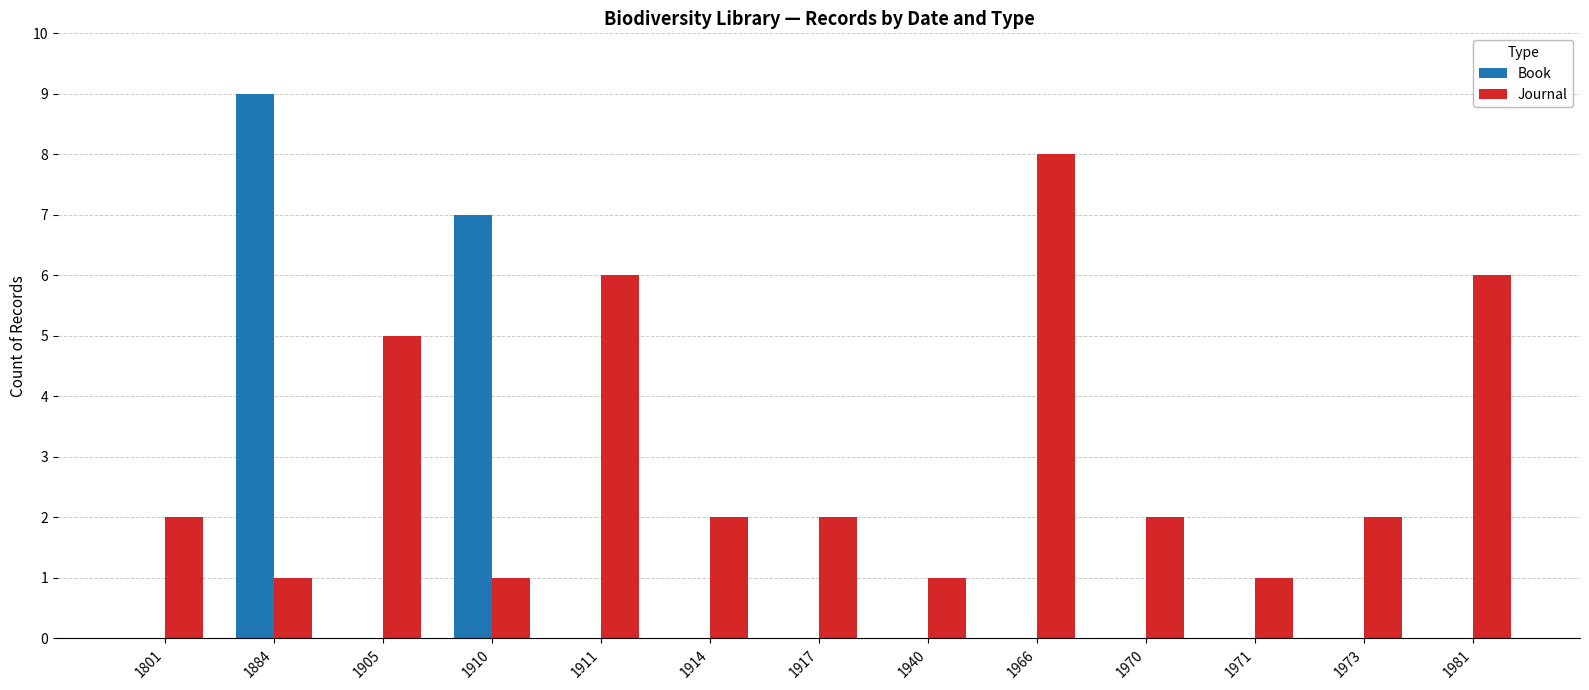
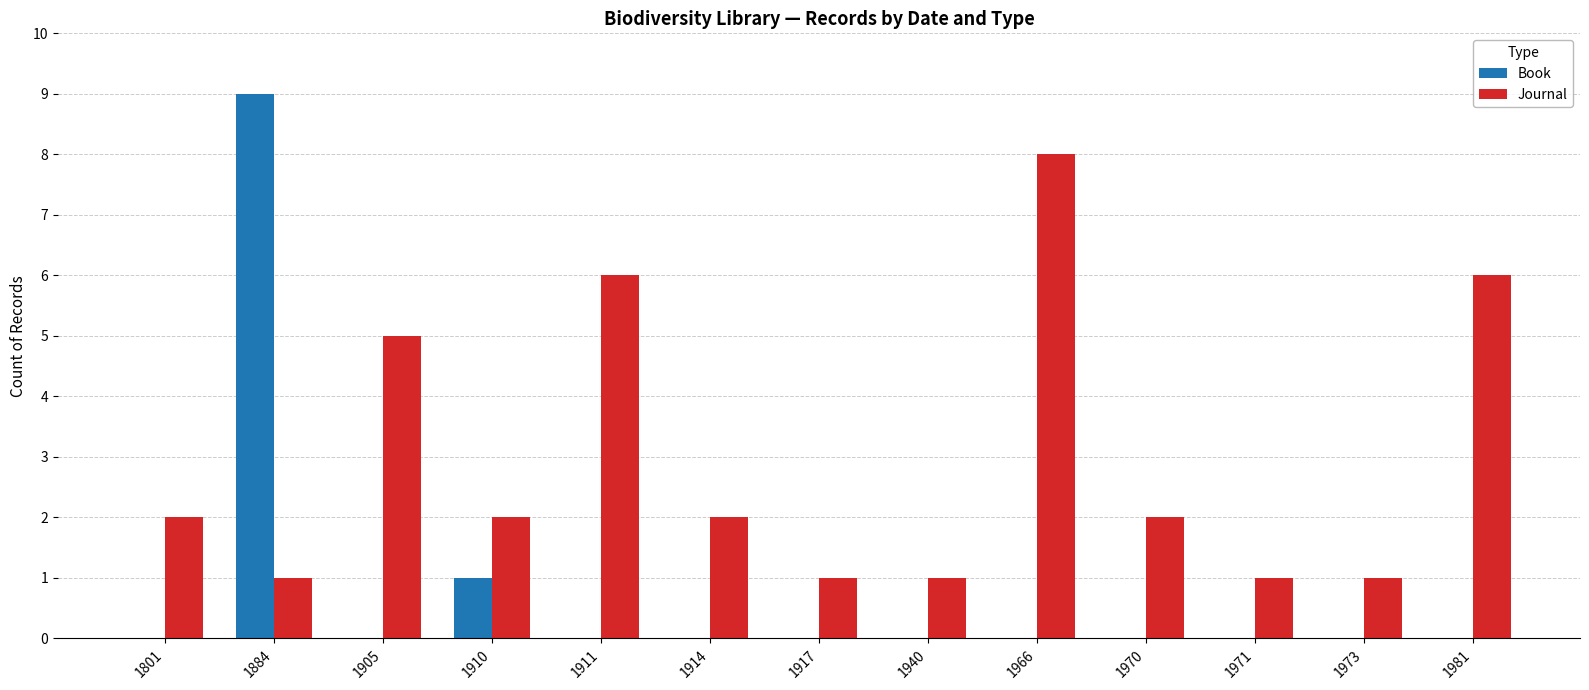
Book, 1910: 7 -> 1
Journal, 1910: 1 -> 2
Journal, 1917: 2 -> 1
Journal, 1973: 2 -> 1
